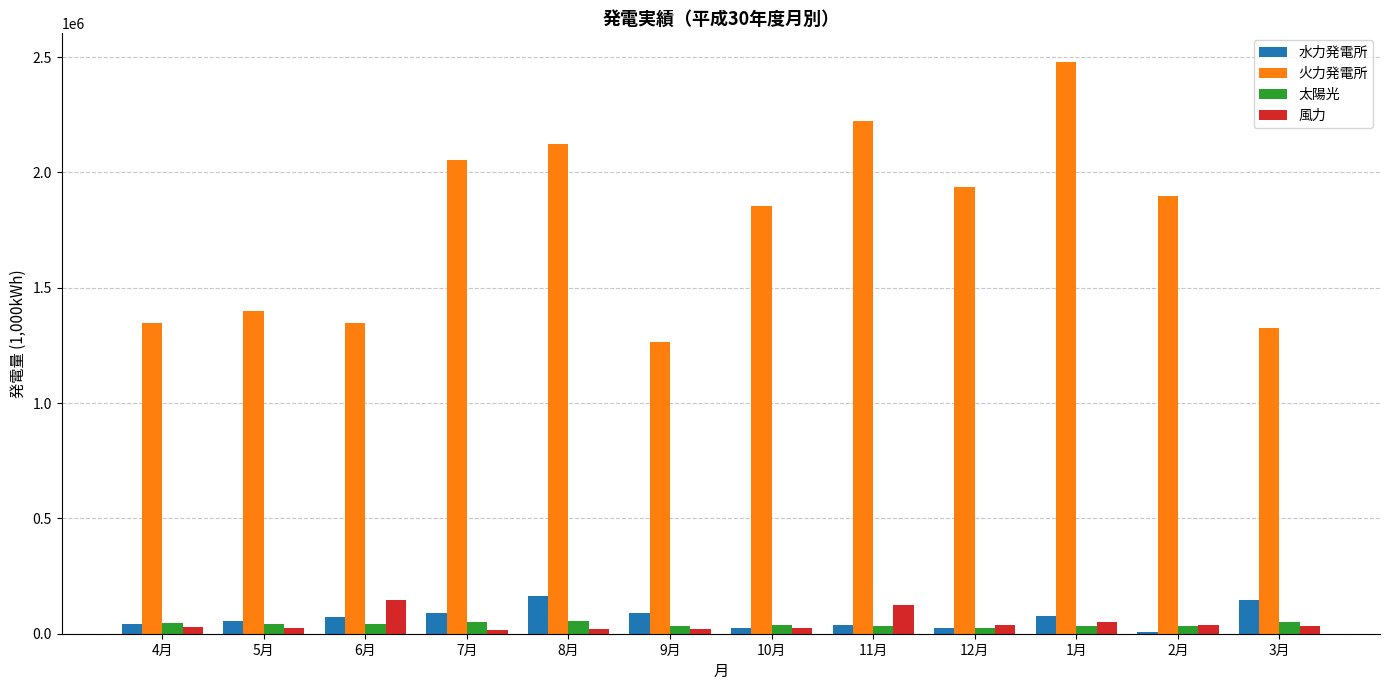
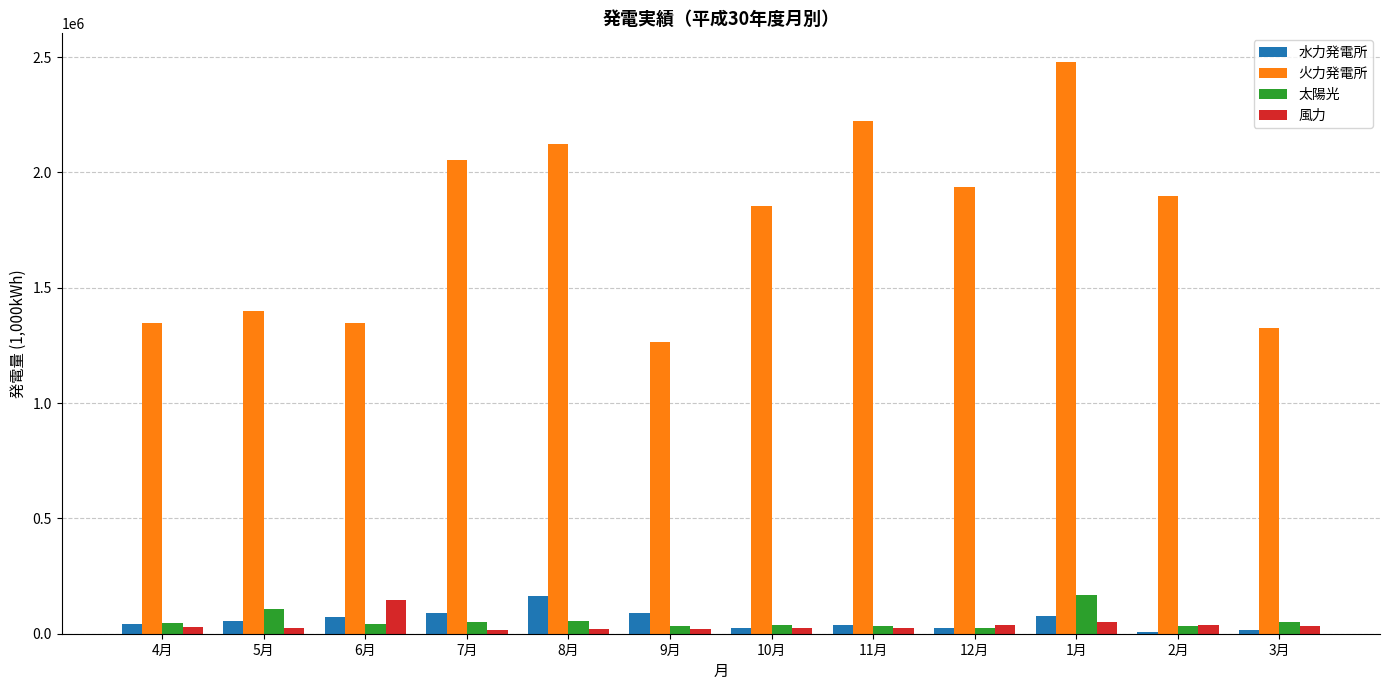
太陽光, 5月: 40000 -> 110000
風力, 11月: 130000 -> 20000
太陽光, 1月: 30000 -> 170000
水力発電所, 3月: 150000 -> 20000
